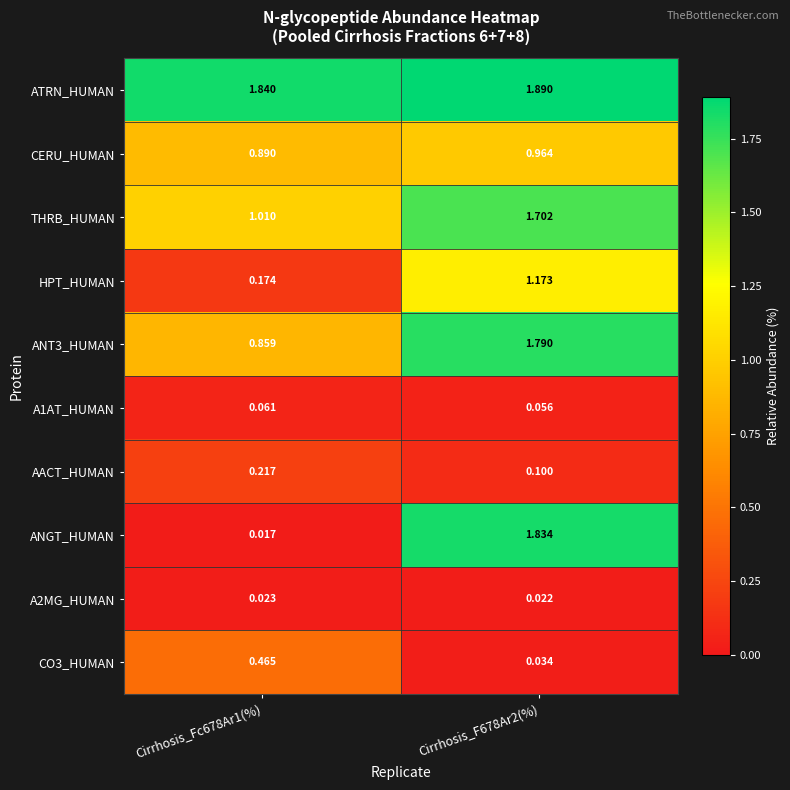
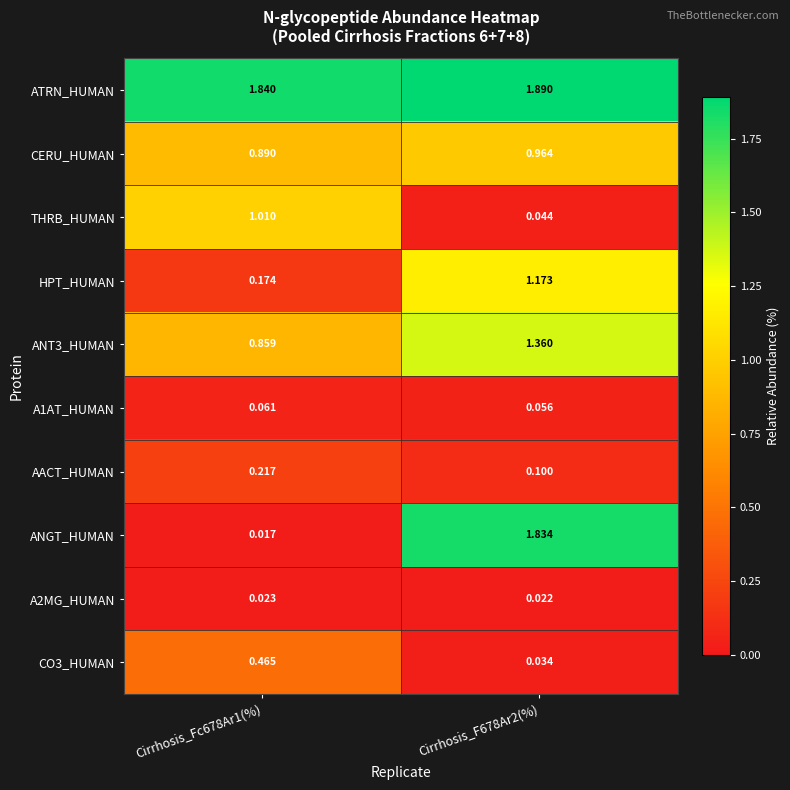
THRB_HUMAN, Cirrhosis_F678Ar2(%): 1.702 -> 0.044
ANT3_HUMAN, Cirrhosis_F678Ar2(%): 1.790 -> 1.360
